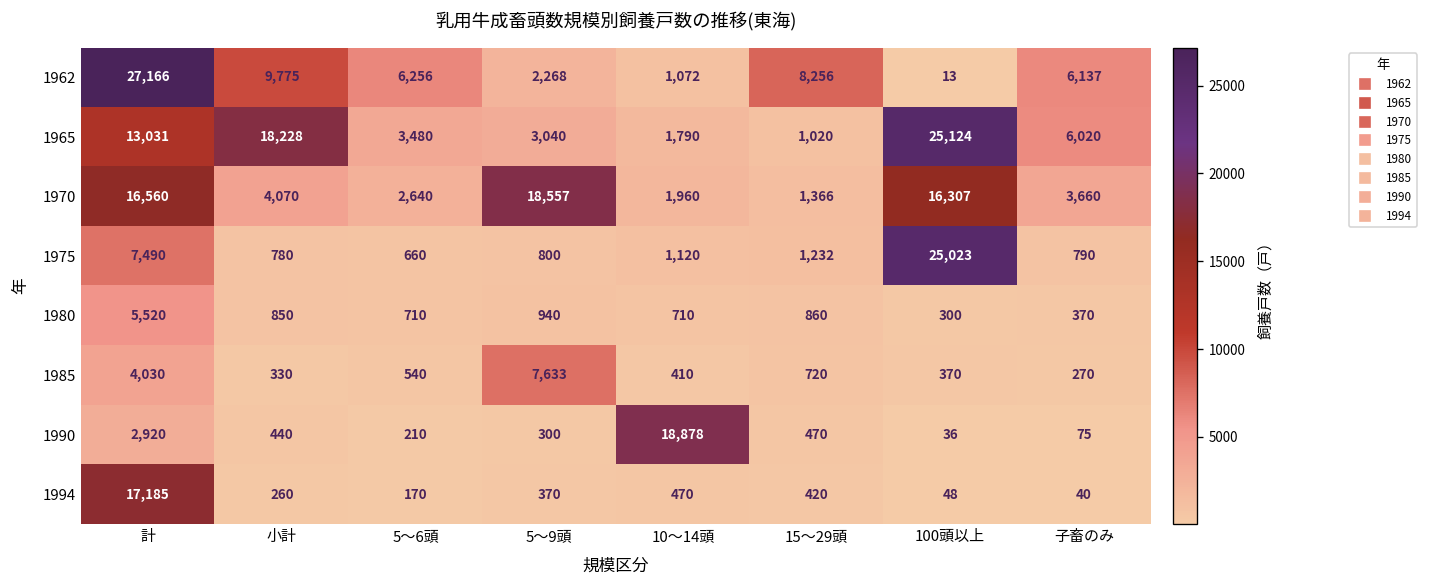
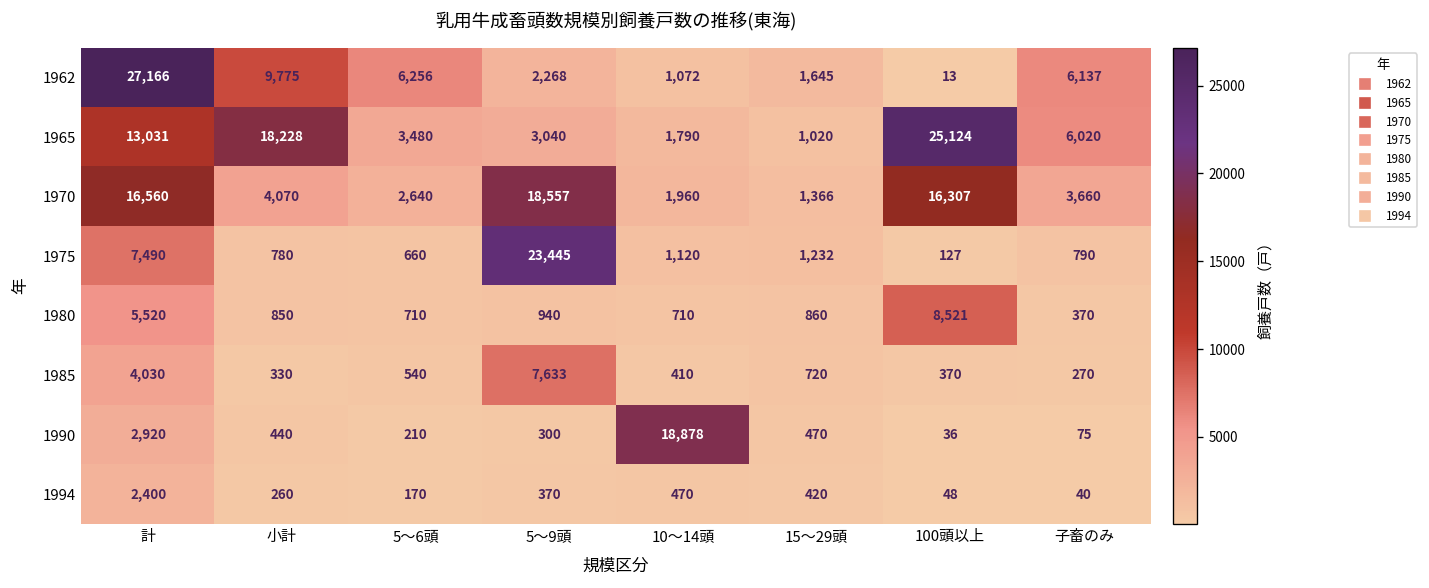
1962, 15～29頭: 8,256 -> 1,645
1975, 5～9頭: 800 -> 23,445
1975, 100頭以上: 25,023 -> 127
1980, 100頭以上: 300 -> 8,521
1994, 計: 17,185 -> 2,400
